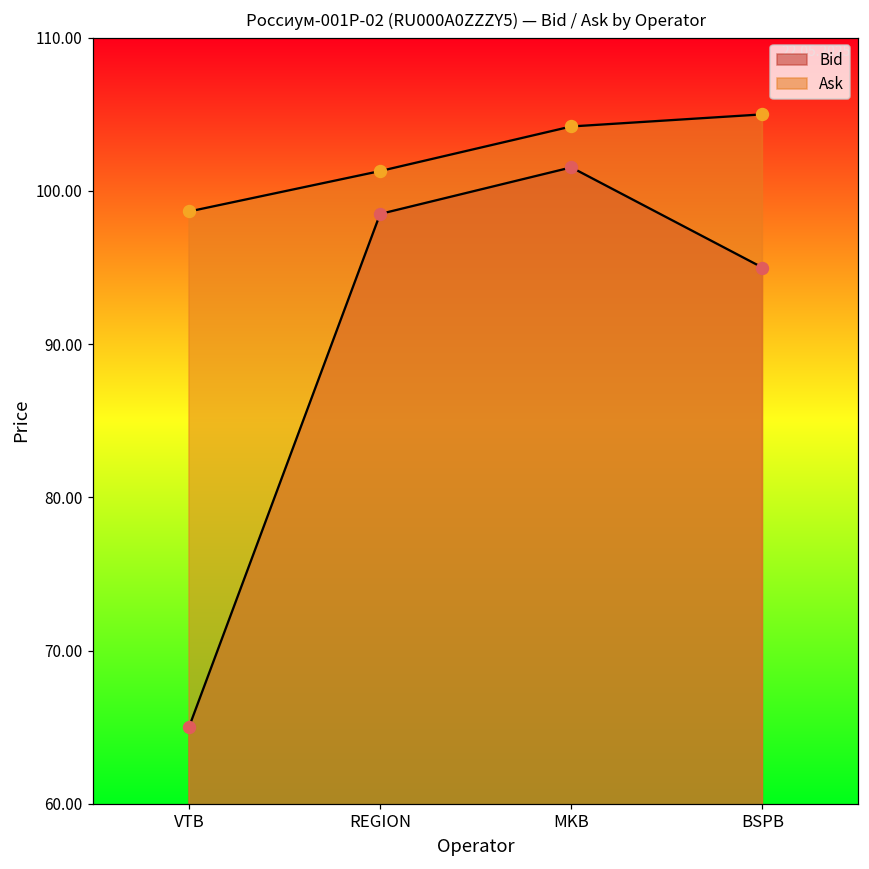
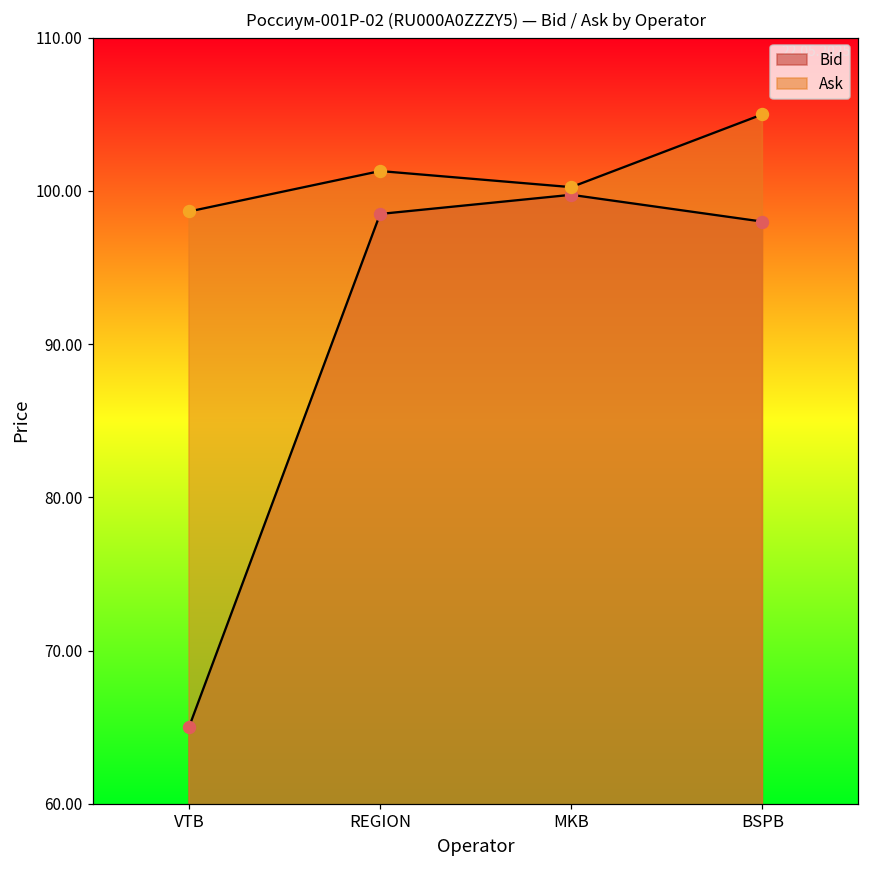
Bid, MKB: 101.5 -> 99.8
Ask, MKB: 104.2 -> 100.3
Bid, BSPB: 95 -> 98
